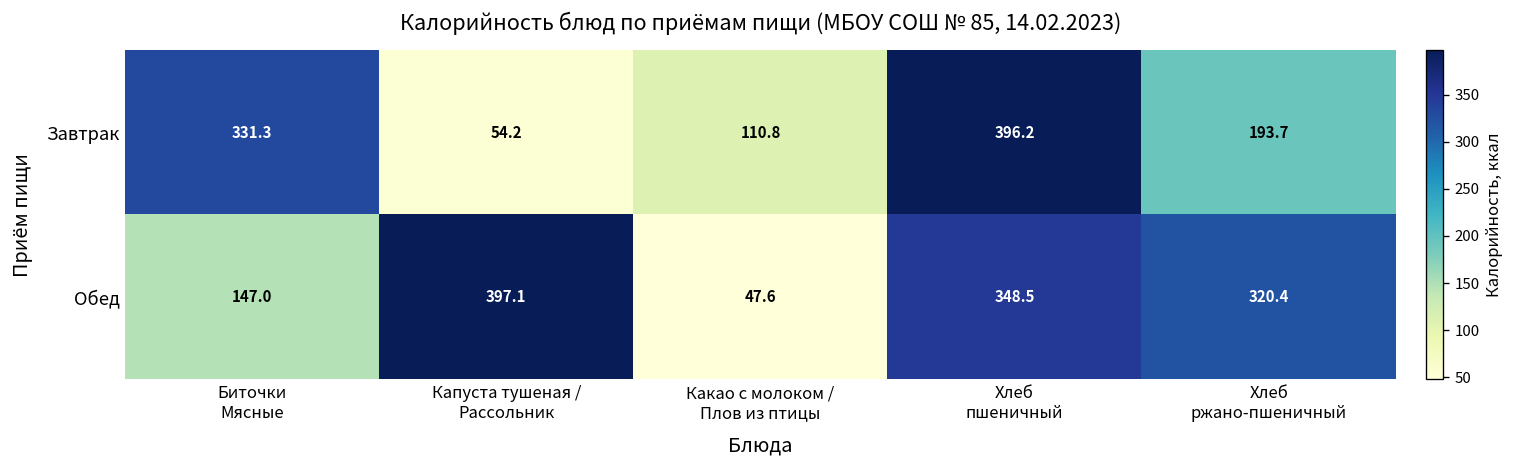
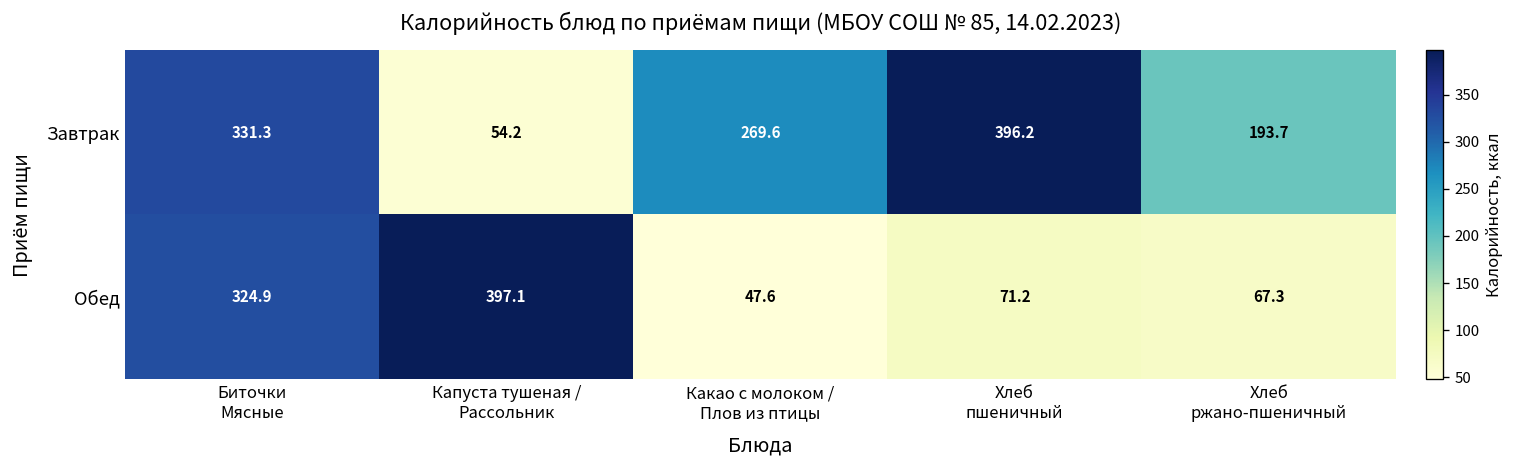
Завтрак, Какао с молоком / Плов из птицы: 110.8 -> 269.6
Обед, Биточки Мясные: 147.0 -> 324.9
Обед, Хлеб пшеничный: 348.5 -> 71.2
Обед, Хлеб ржано-пшеничный: 320.4 -> 67.3
